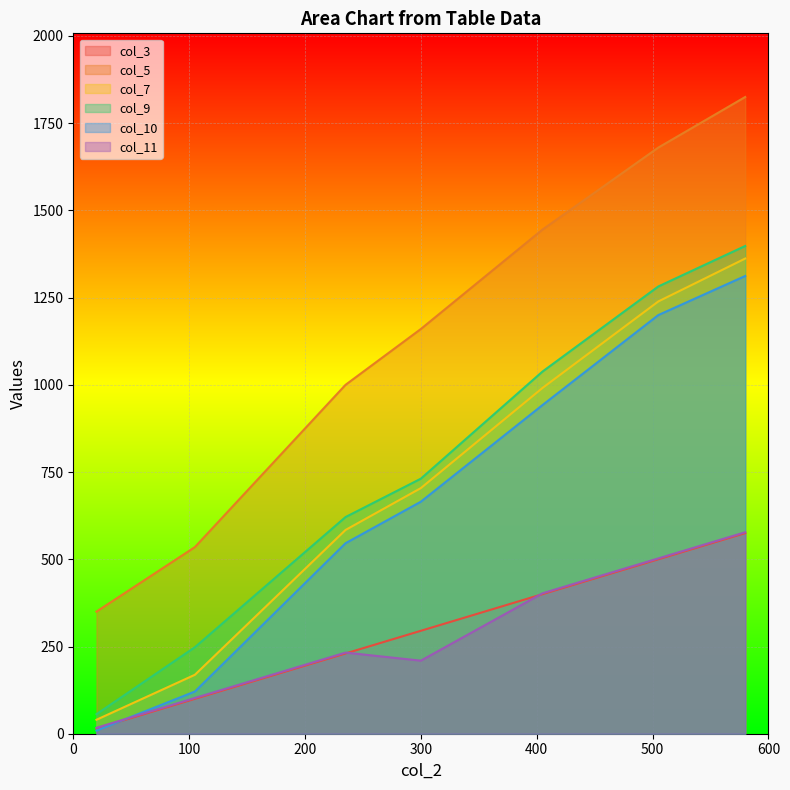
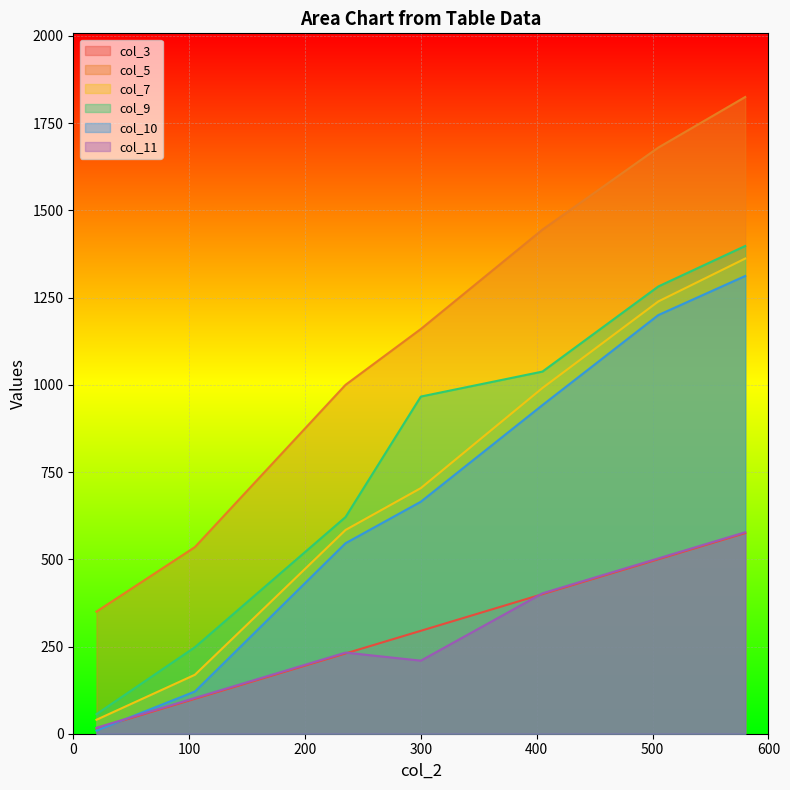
col_9, 300: 730 -> 970
